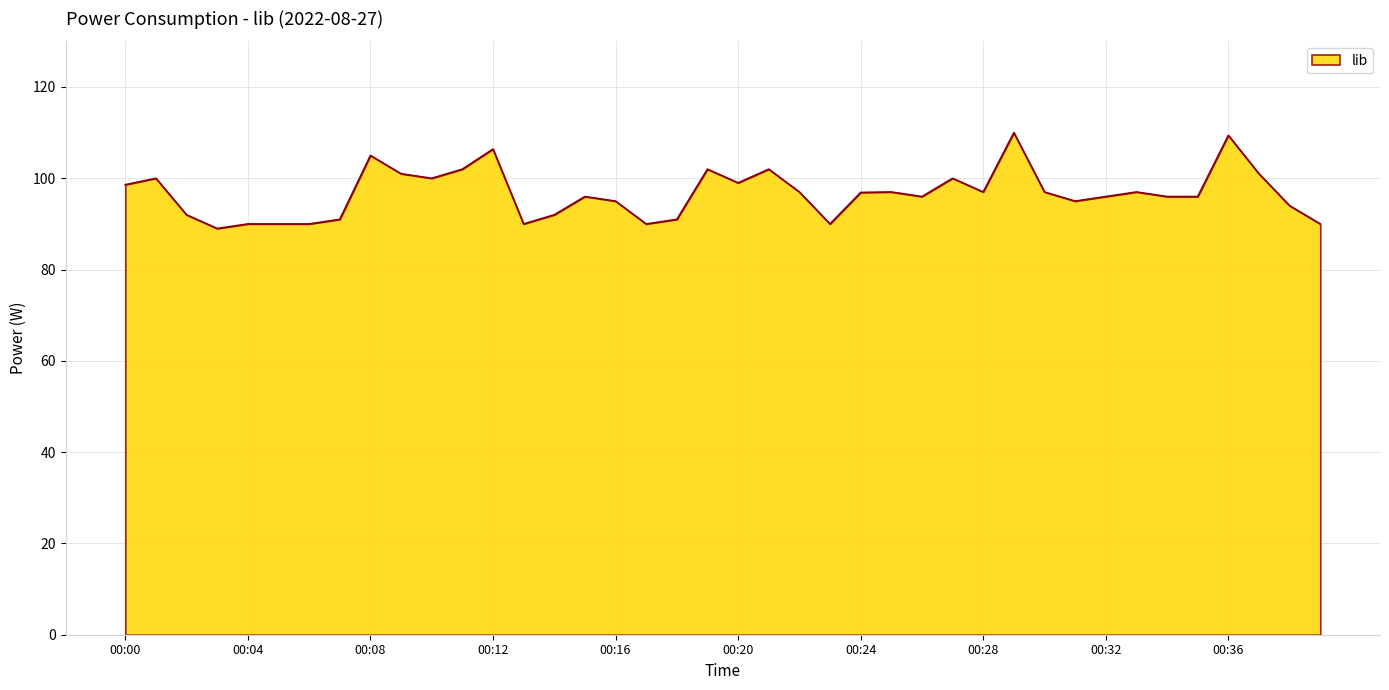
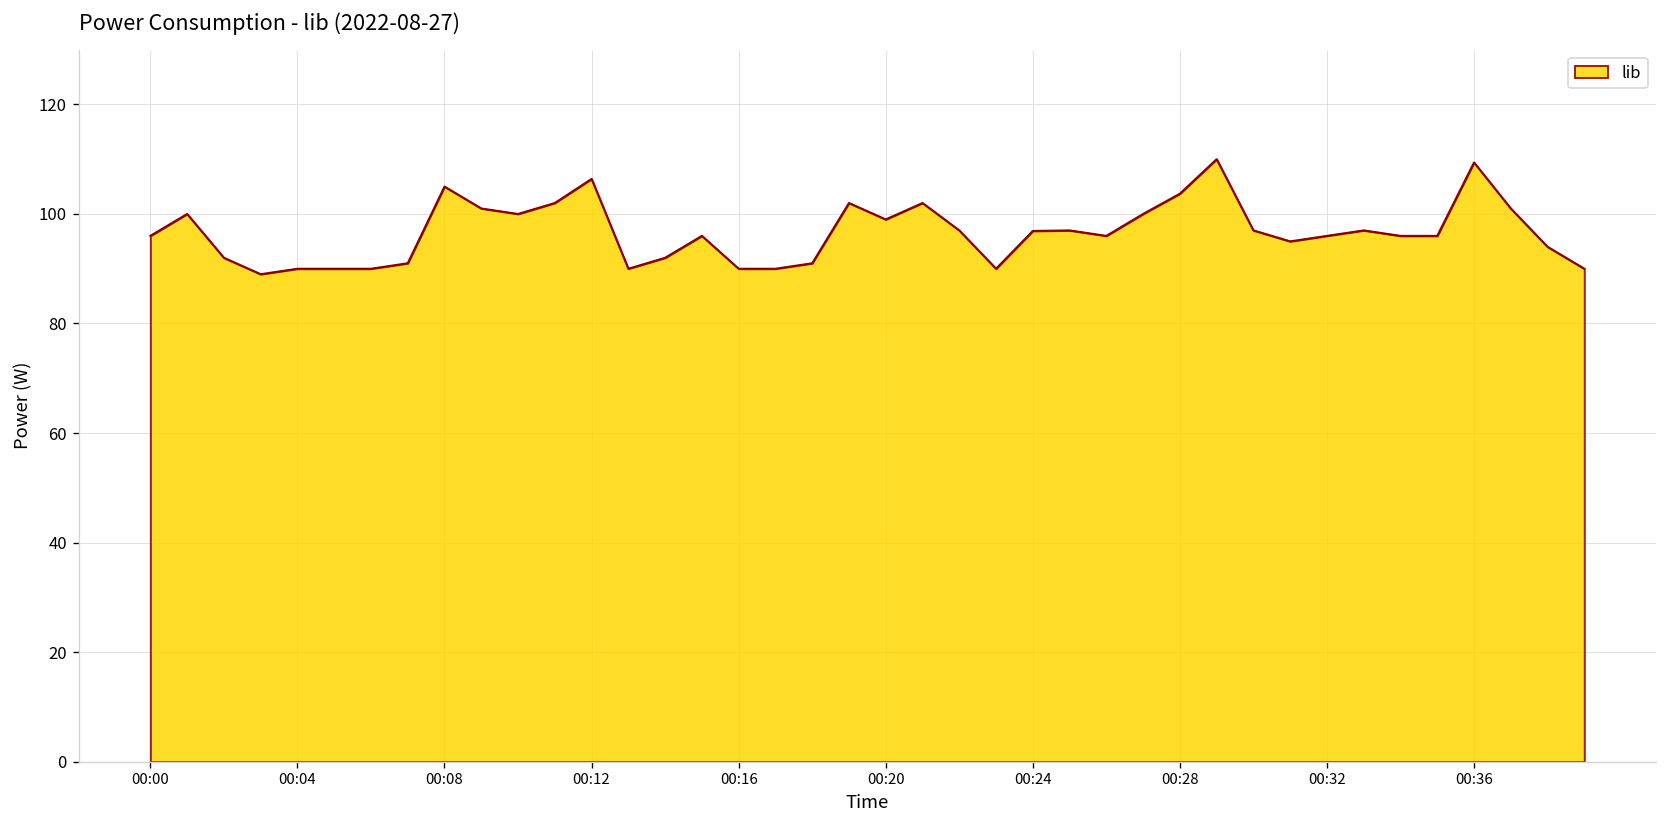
00:00: 99 -> 96
00:16: 95 -> 90
00:28: 97 -> 104
